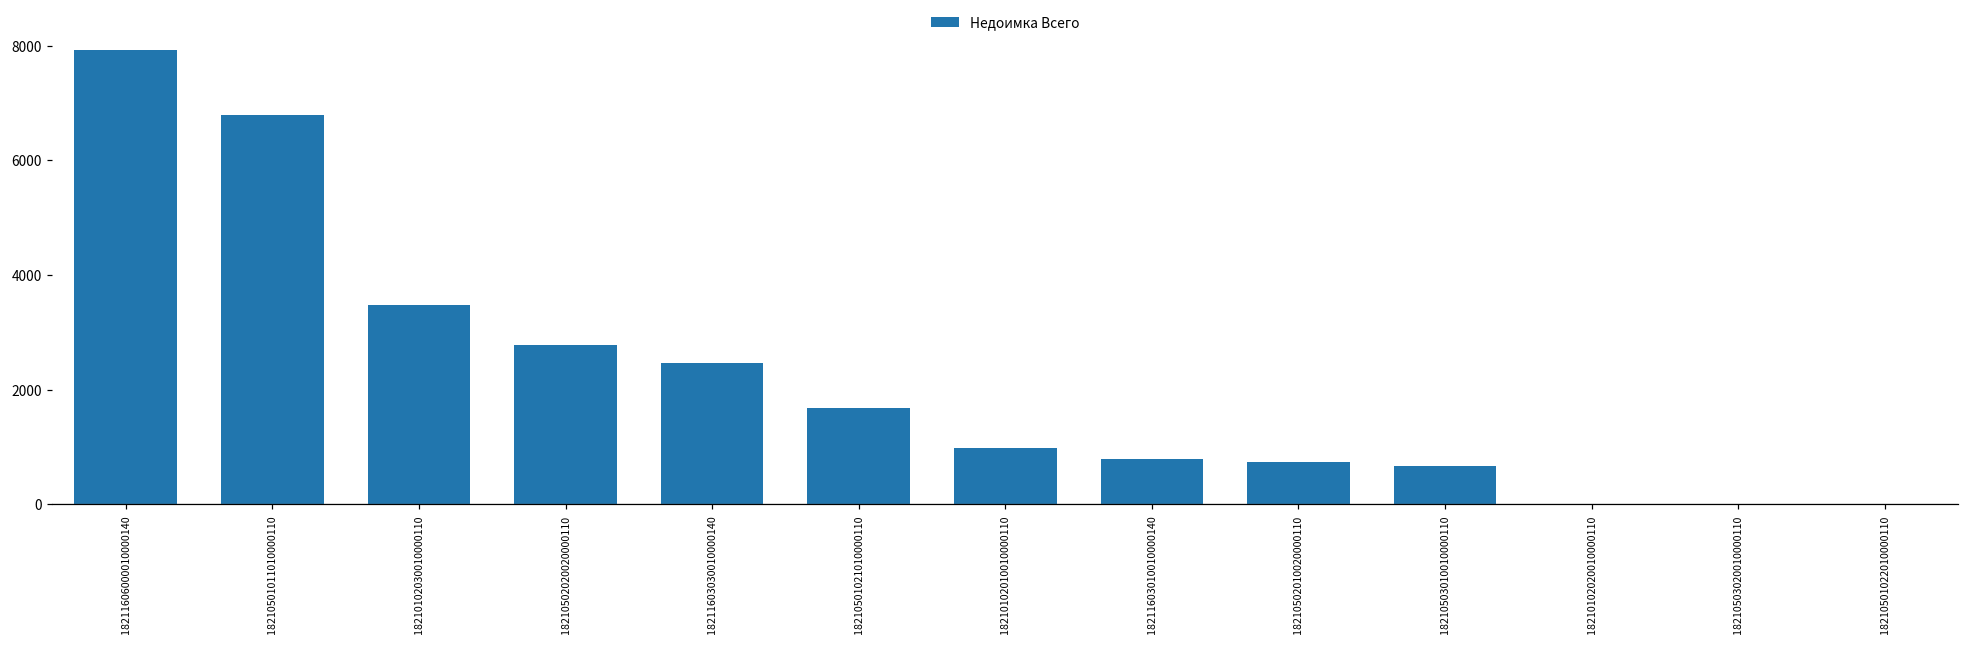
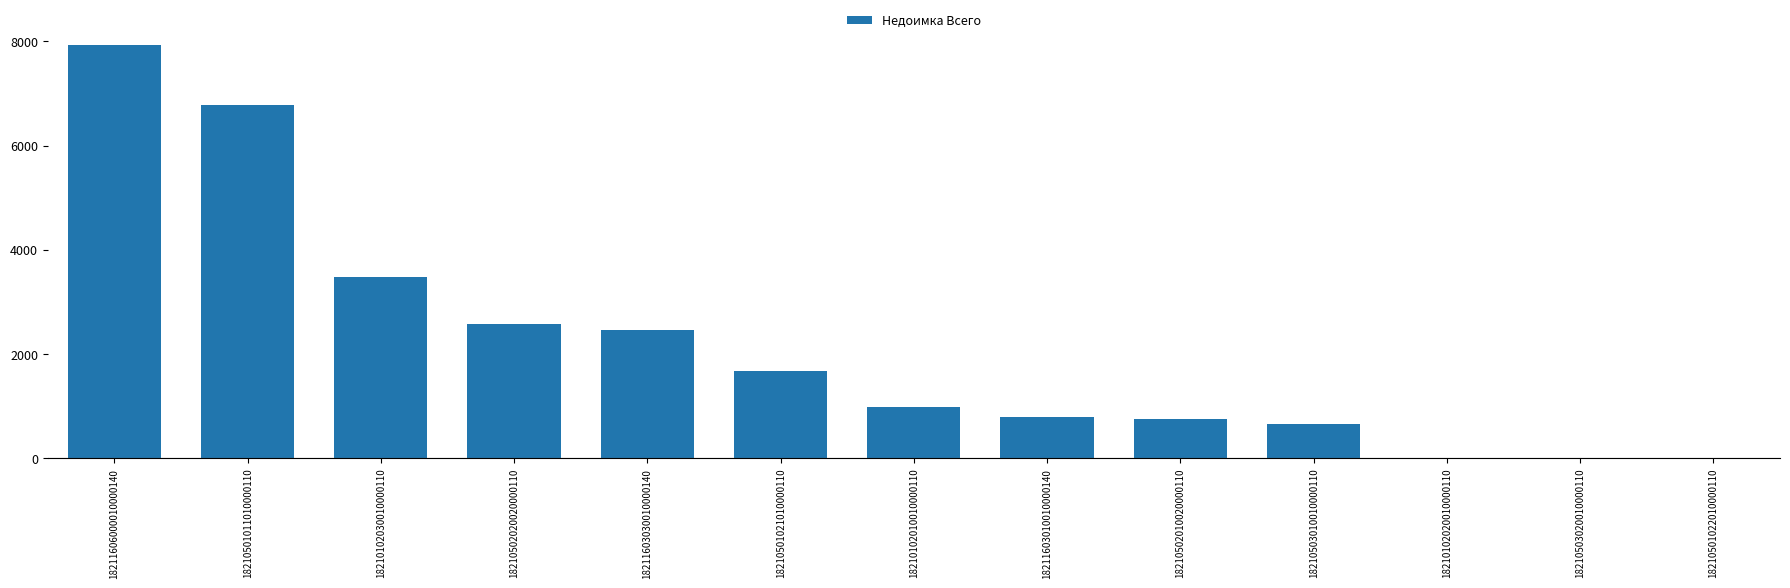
18210502020020000110: 2800 -> 2600
